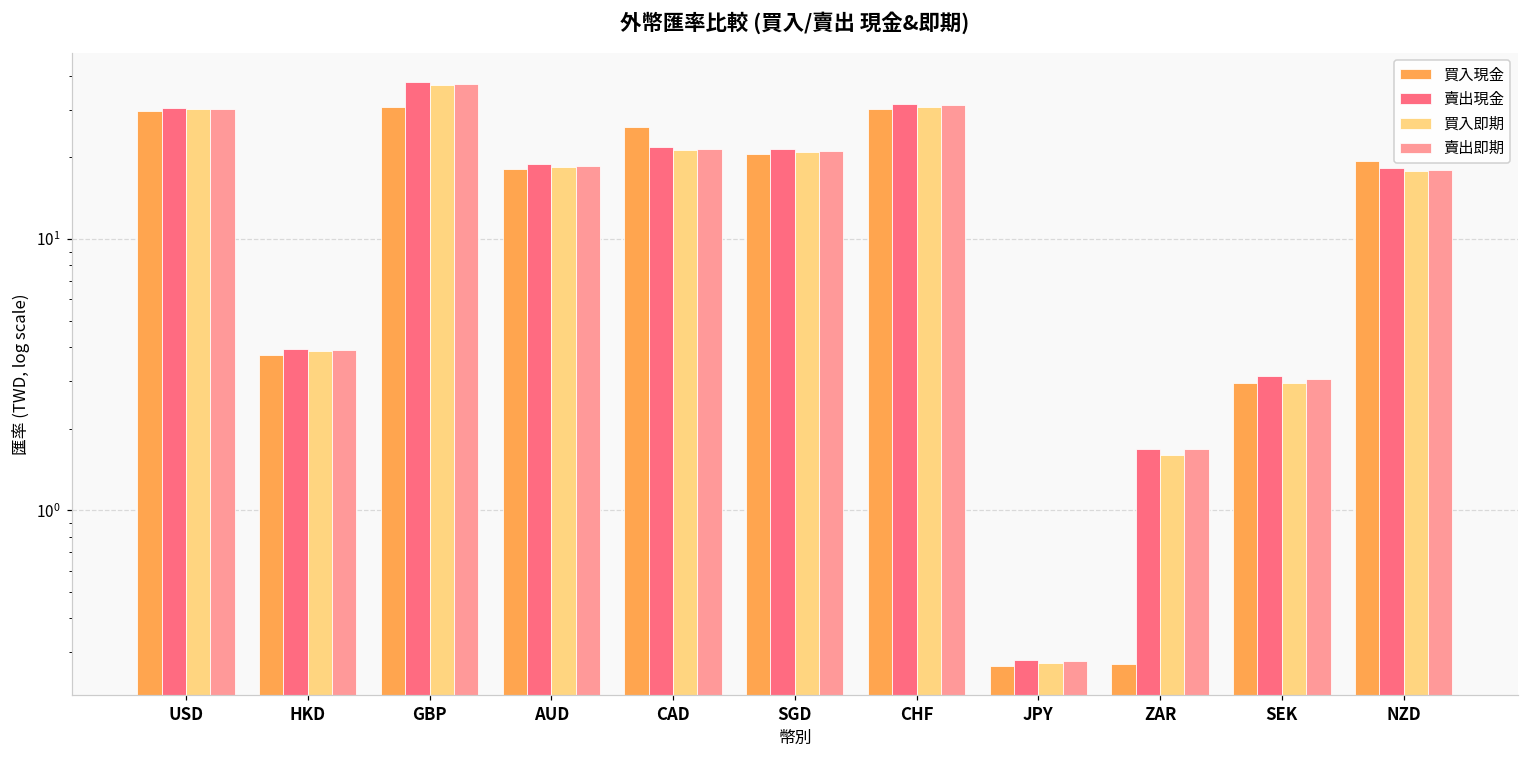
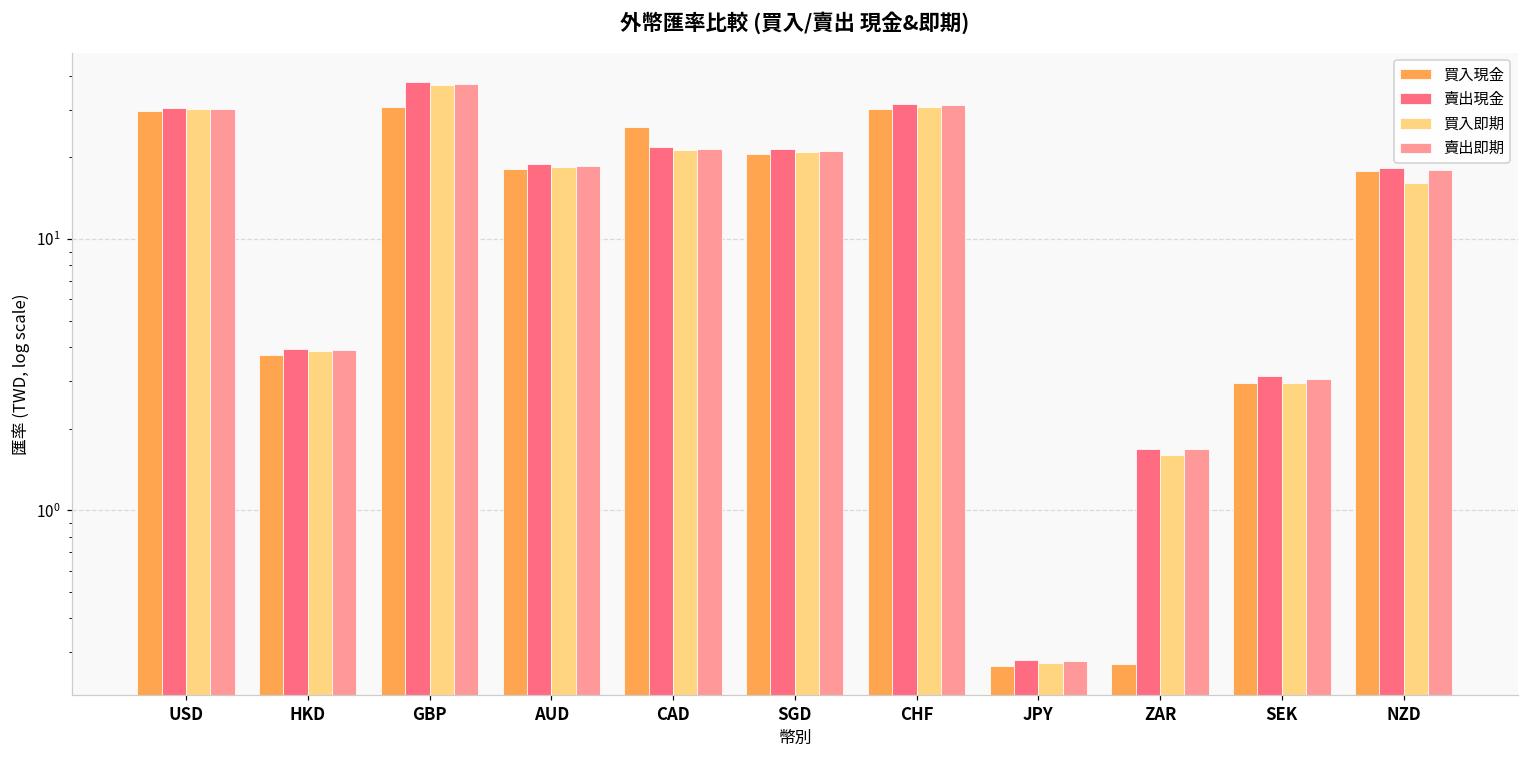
買入現金, NZD: 19 -> 18
買入即期, NZD: 18 -> 16
